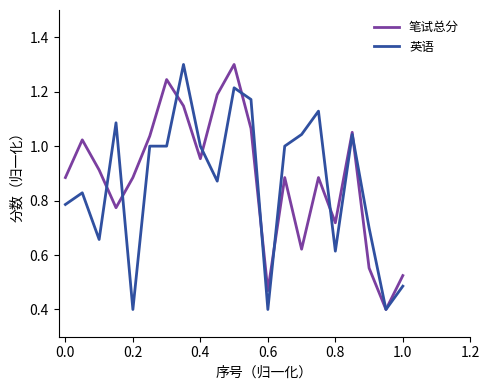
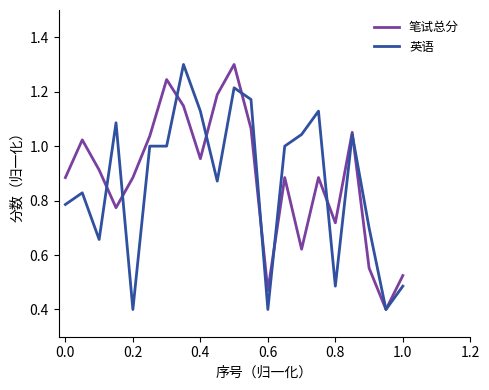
英语, 0.4: 1.00 -> 1.13
英语, 0.8: 0.61 -> 0.49
